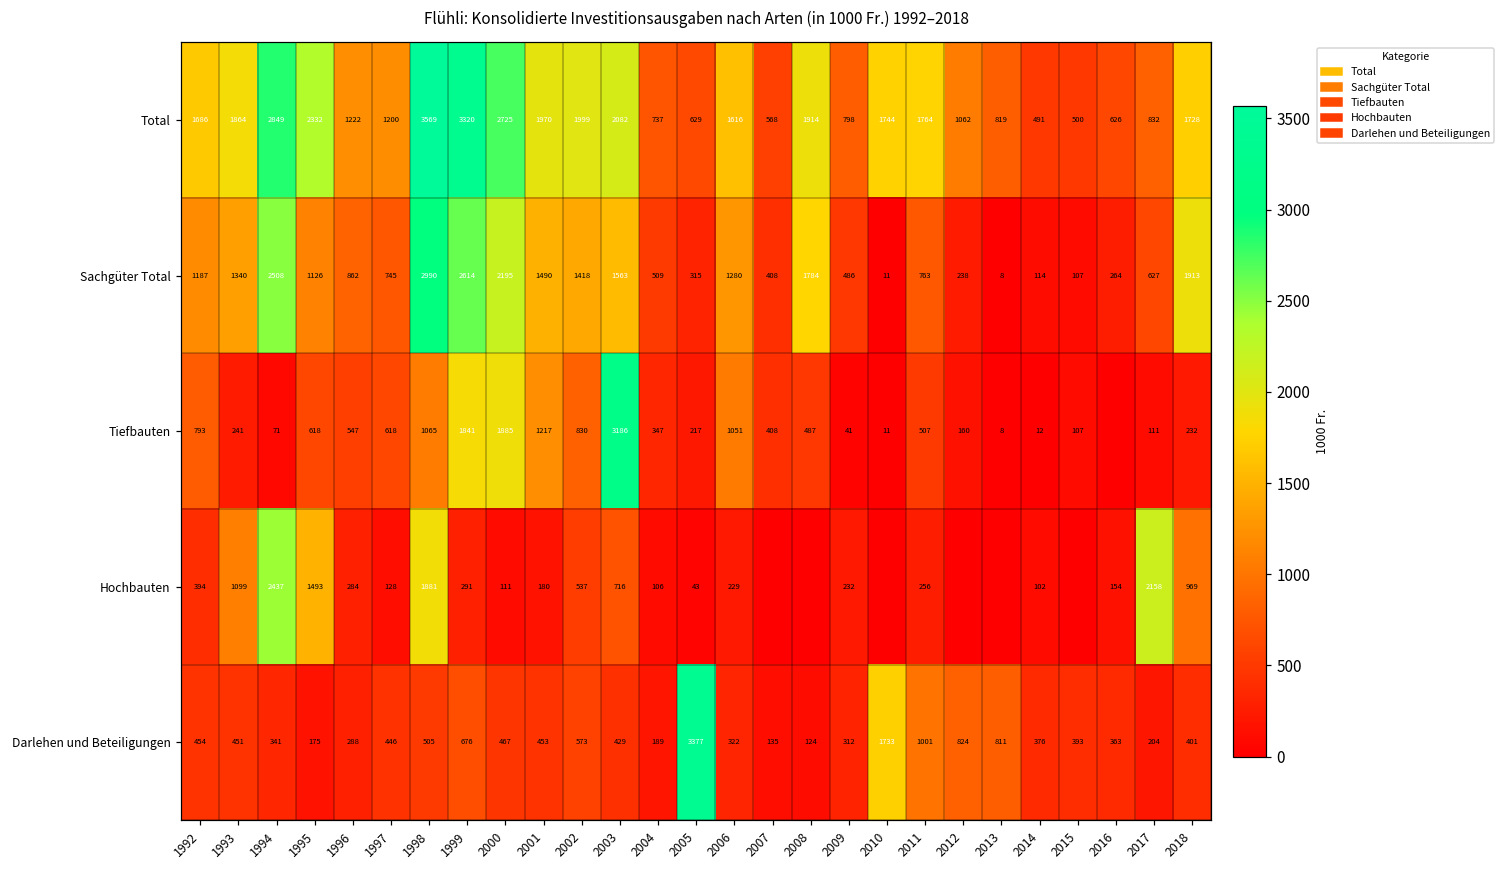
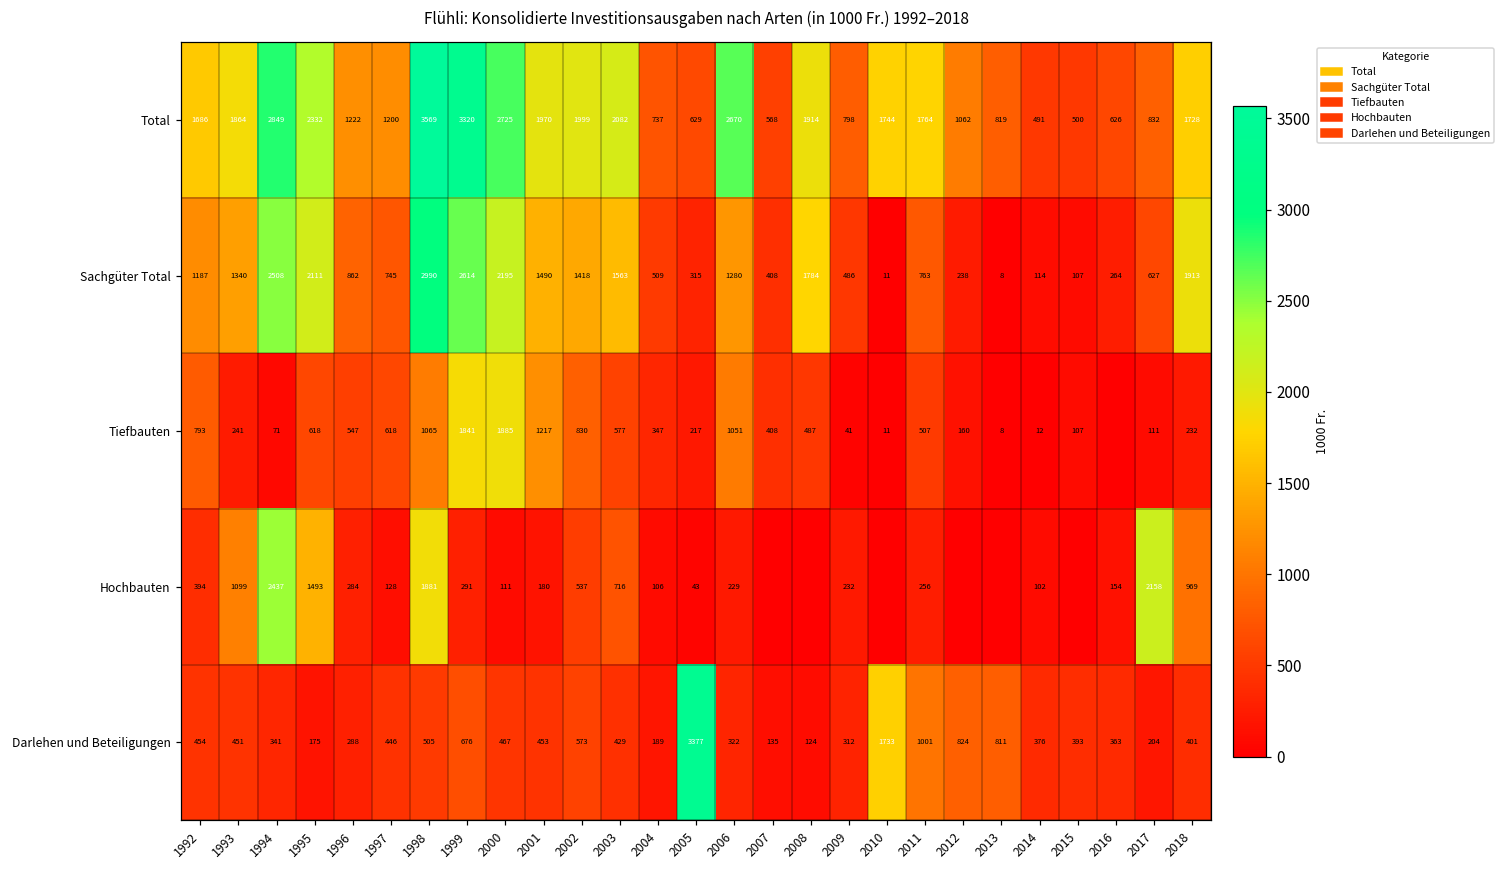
Total, 2006: 1616 -> 2670
Sachgüter Total, 1995: 1126 -> 2111
Tiefbauten, 2003: 3186 -> 577
